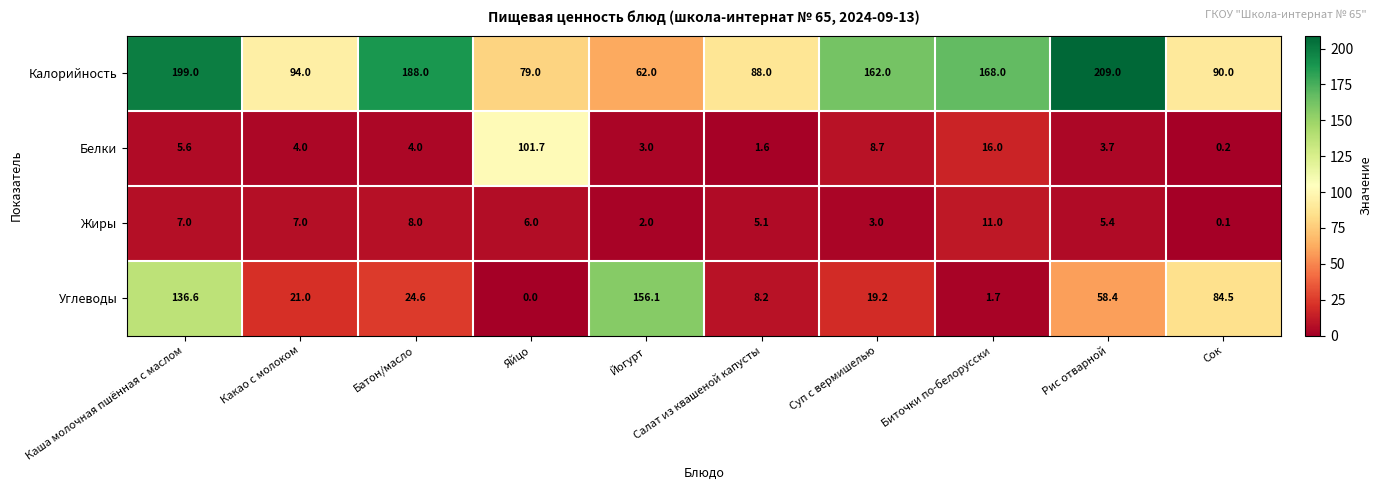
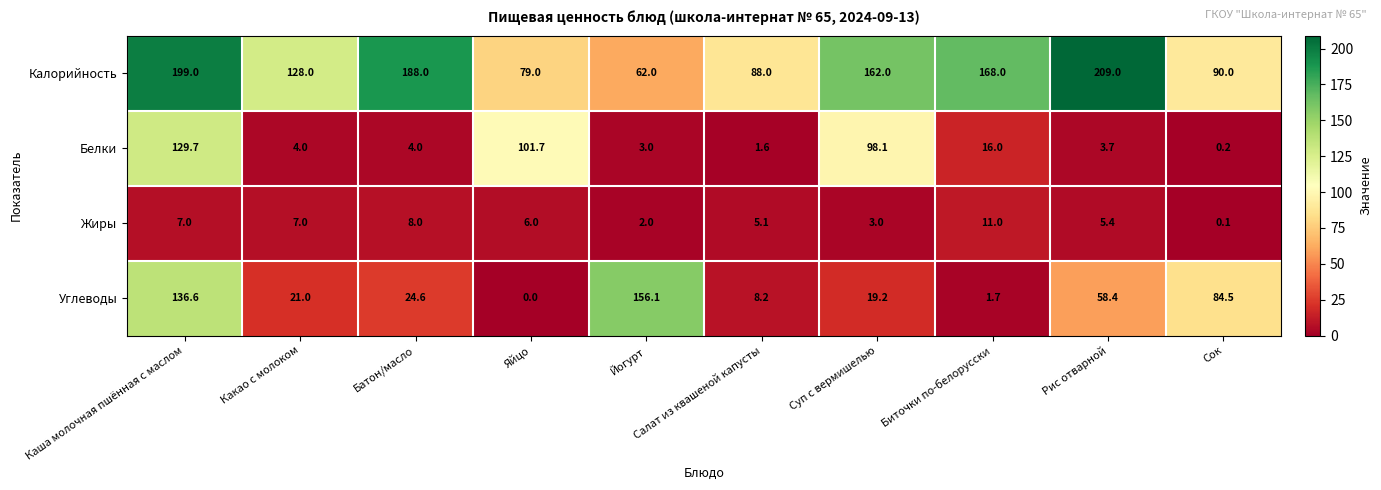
Калорийность, Какао с молоком: 94.0 -> 128.0
Белки, Каша молочная пшённая с маслом: 5.6 -> 129.7
Белки, Суп с вермишелью: 8.7 -> 98.1
